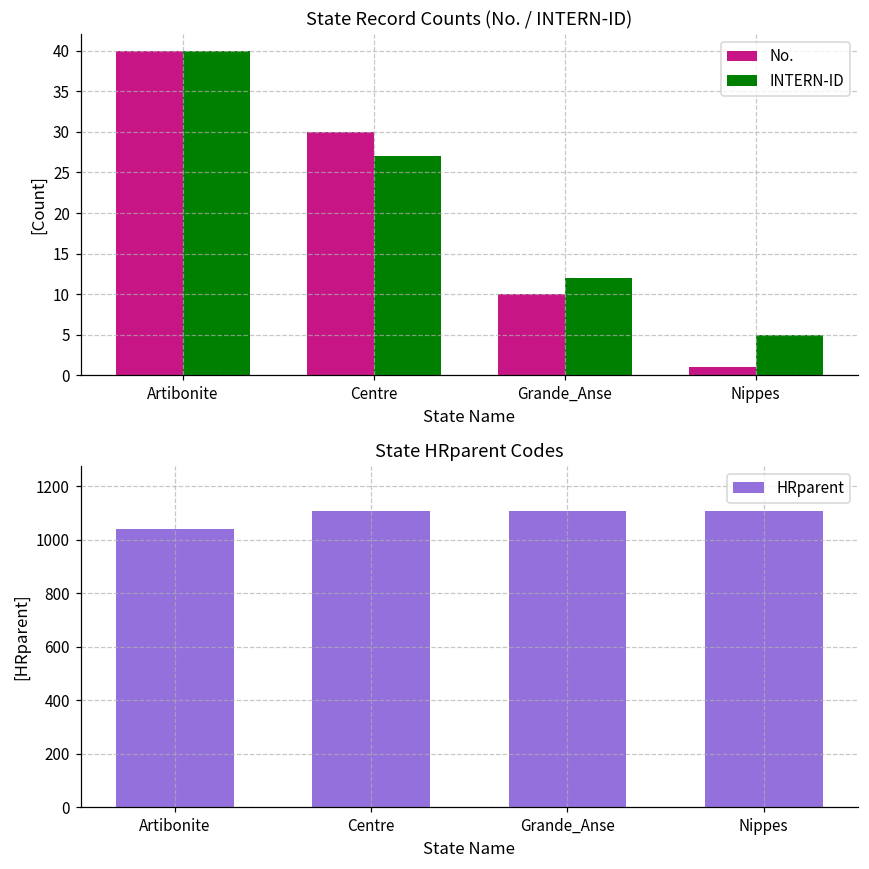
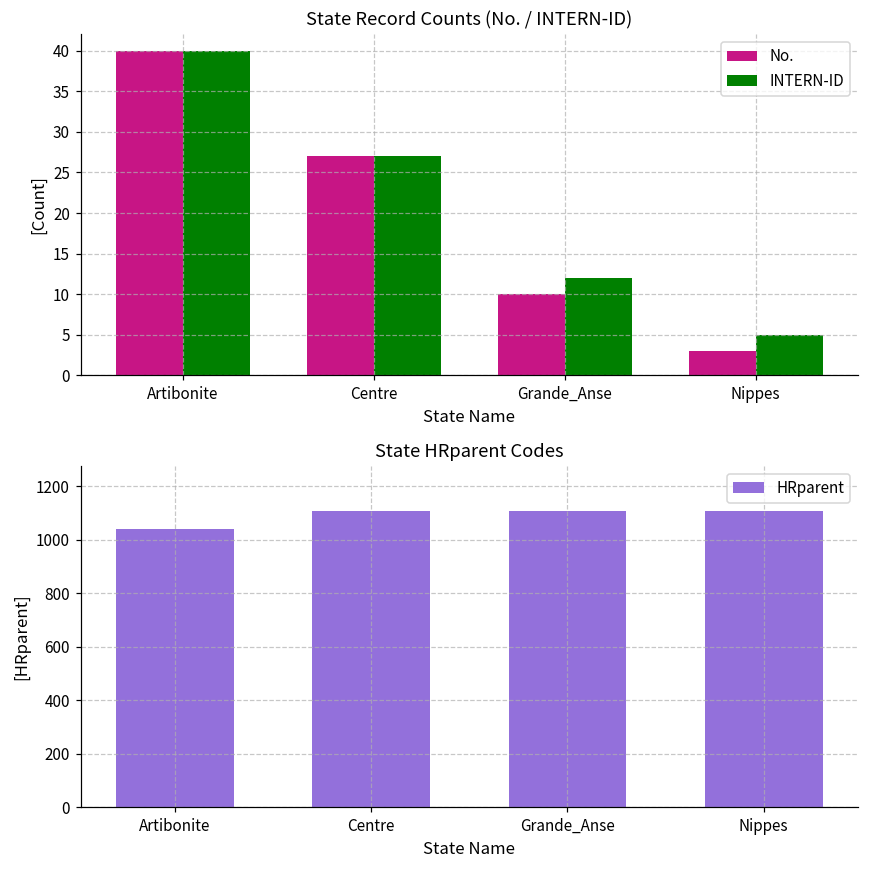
State Record Counts (No. / INTERN-ID), No., Centre: 30 -> 27
State Record Counts (No. / INTERN-ID), No., Nippes: 1 -> 3
